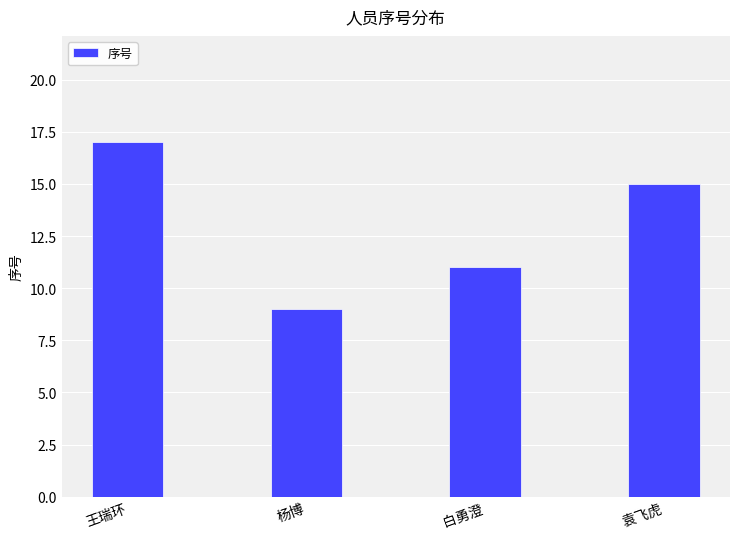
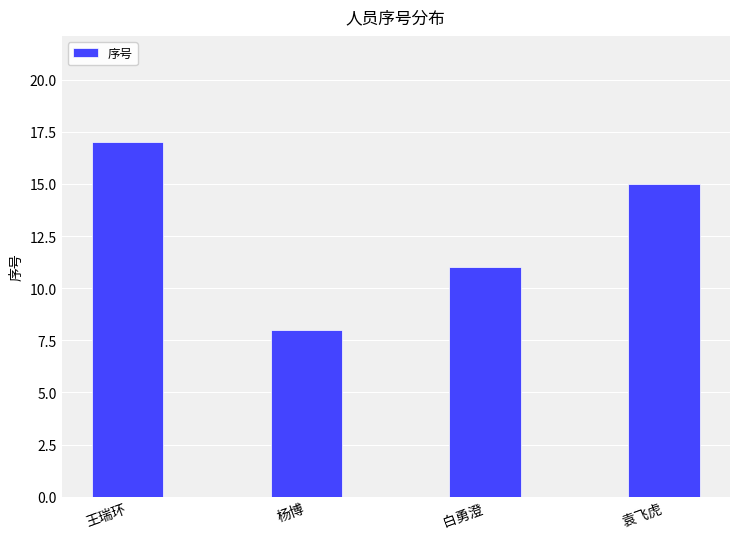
杨博: 9 -> 8
